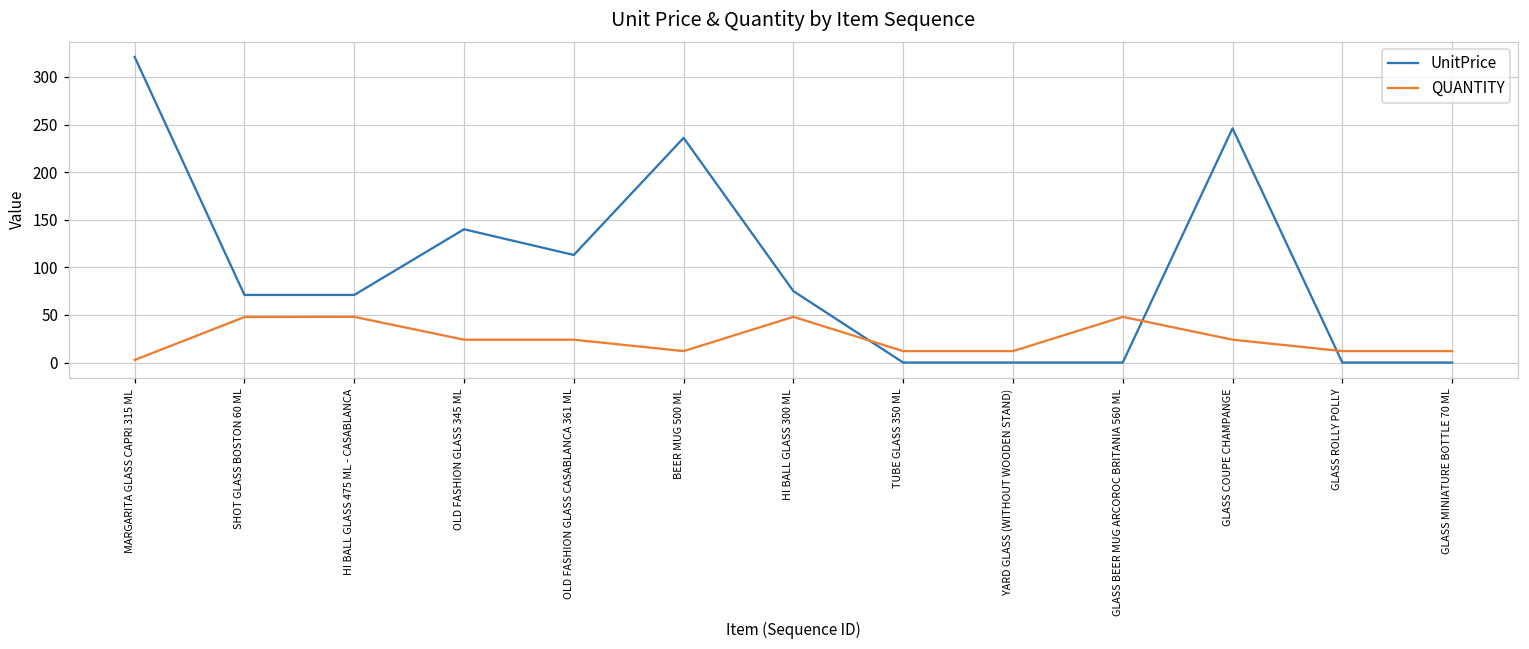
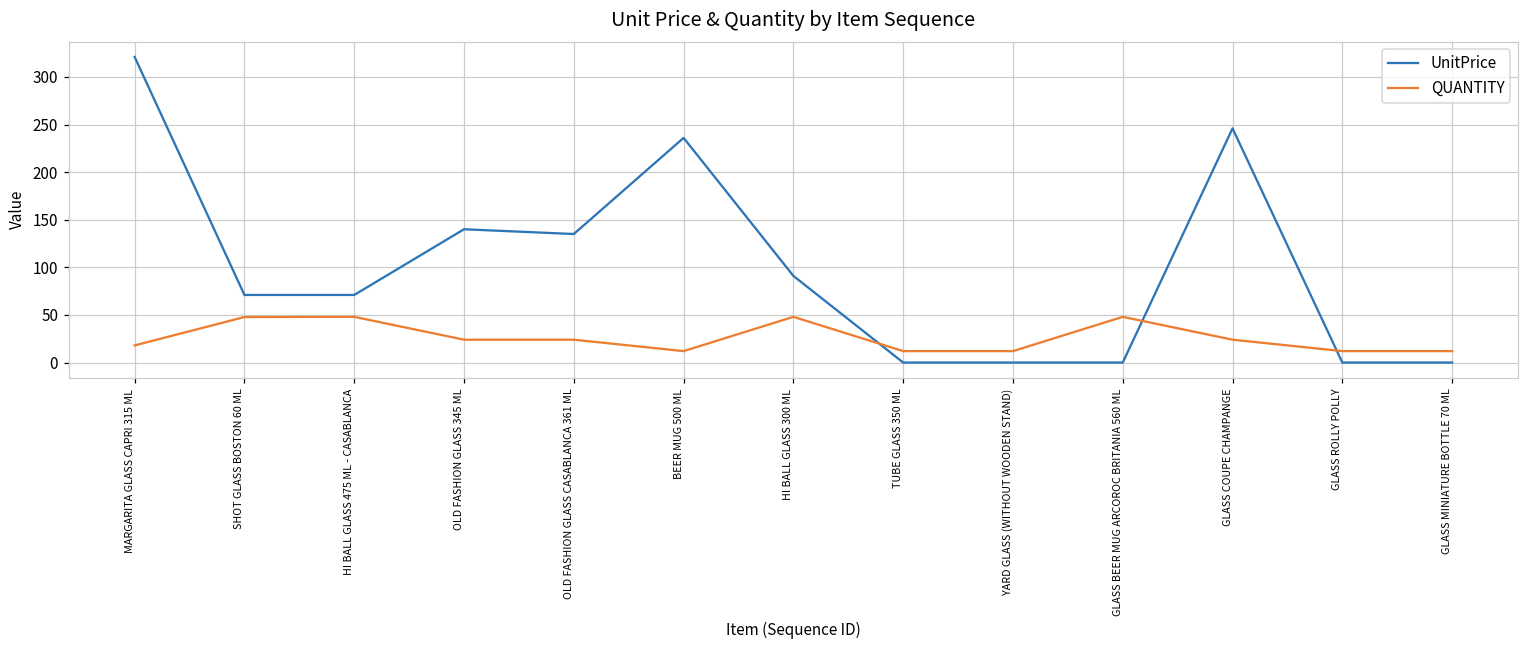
QUANTITY, MARGARITA GLASS CAPRI 315 ML: 0 -> 20
UnitPrice, OLD FASHION GLASS CASABLANCA 361 ML: 110 -> 140
UnitPrice, HI BALL GLASS 300 ML: 80 -> 90
